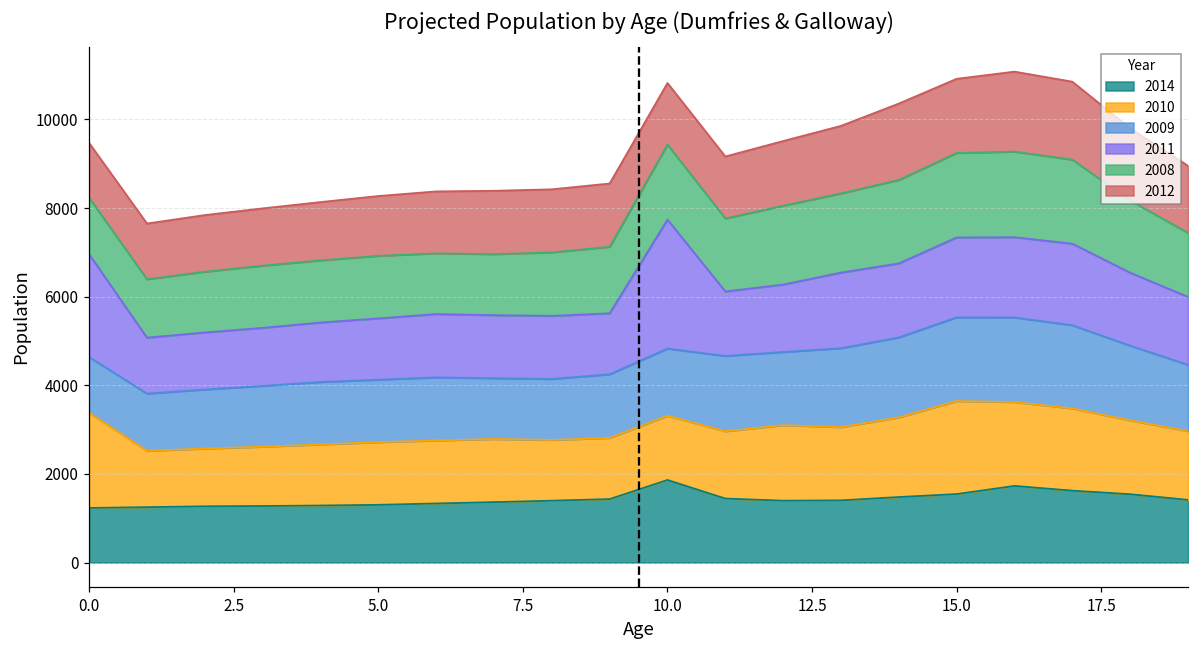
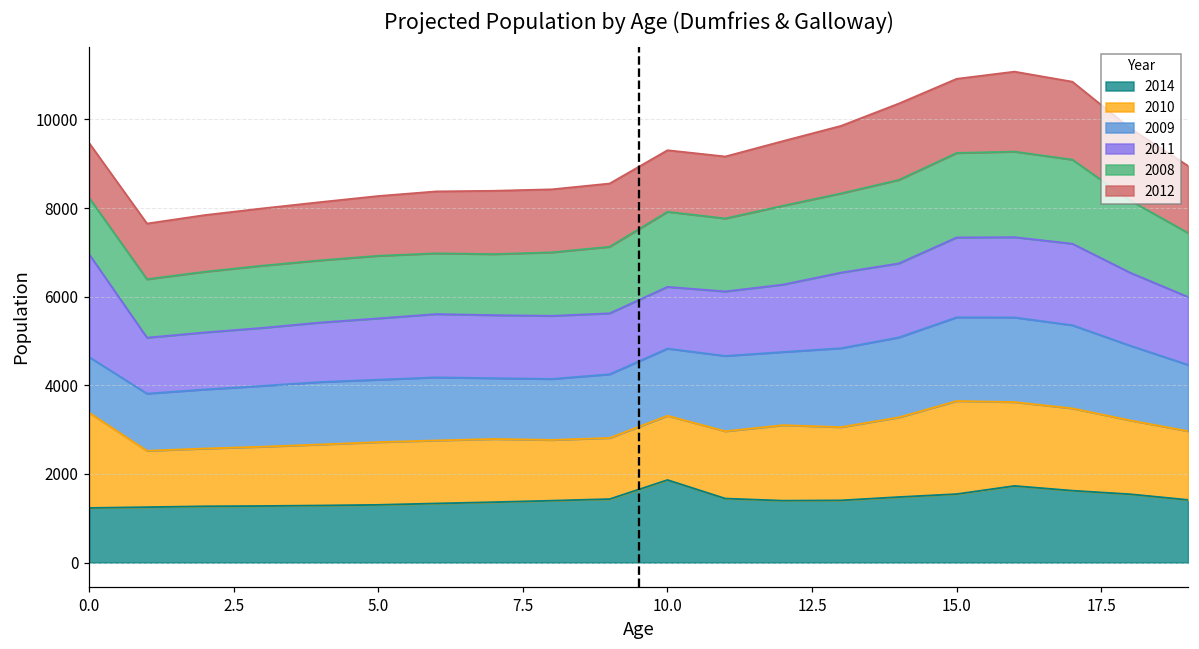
2011, 10.0: 2900 -> 1400
